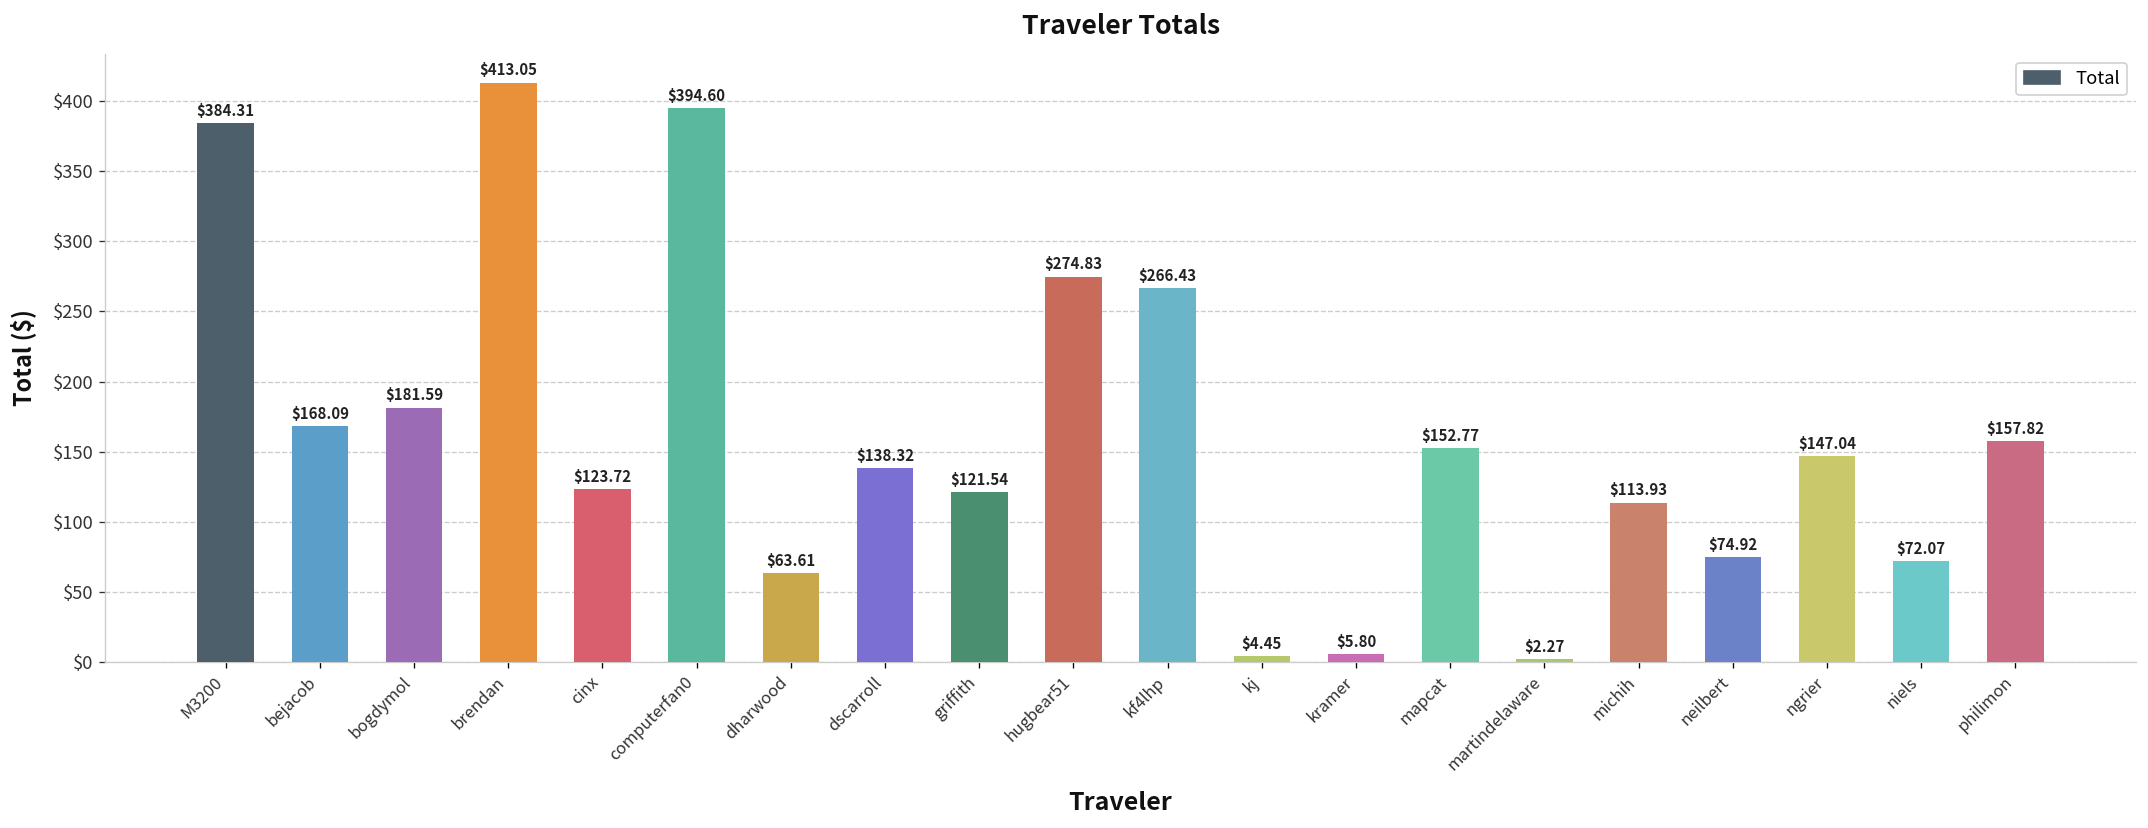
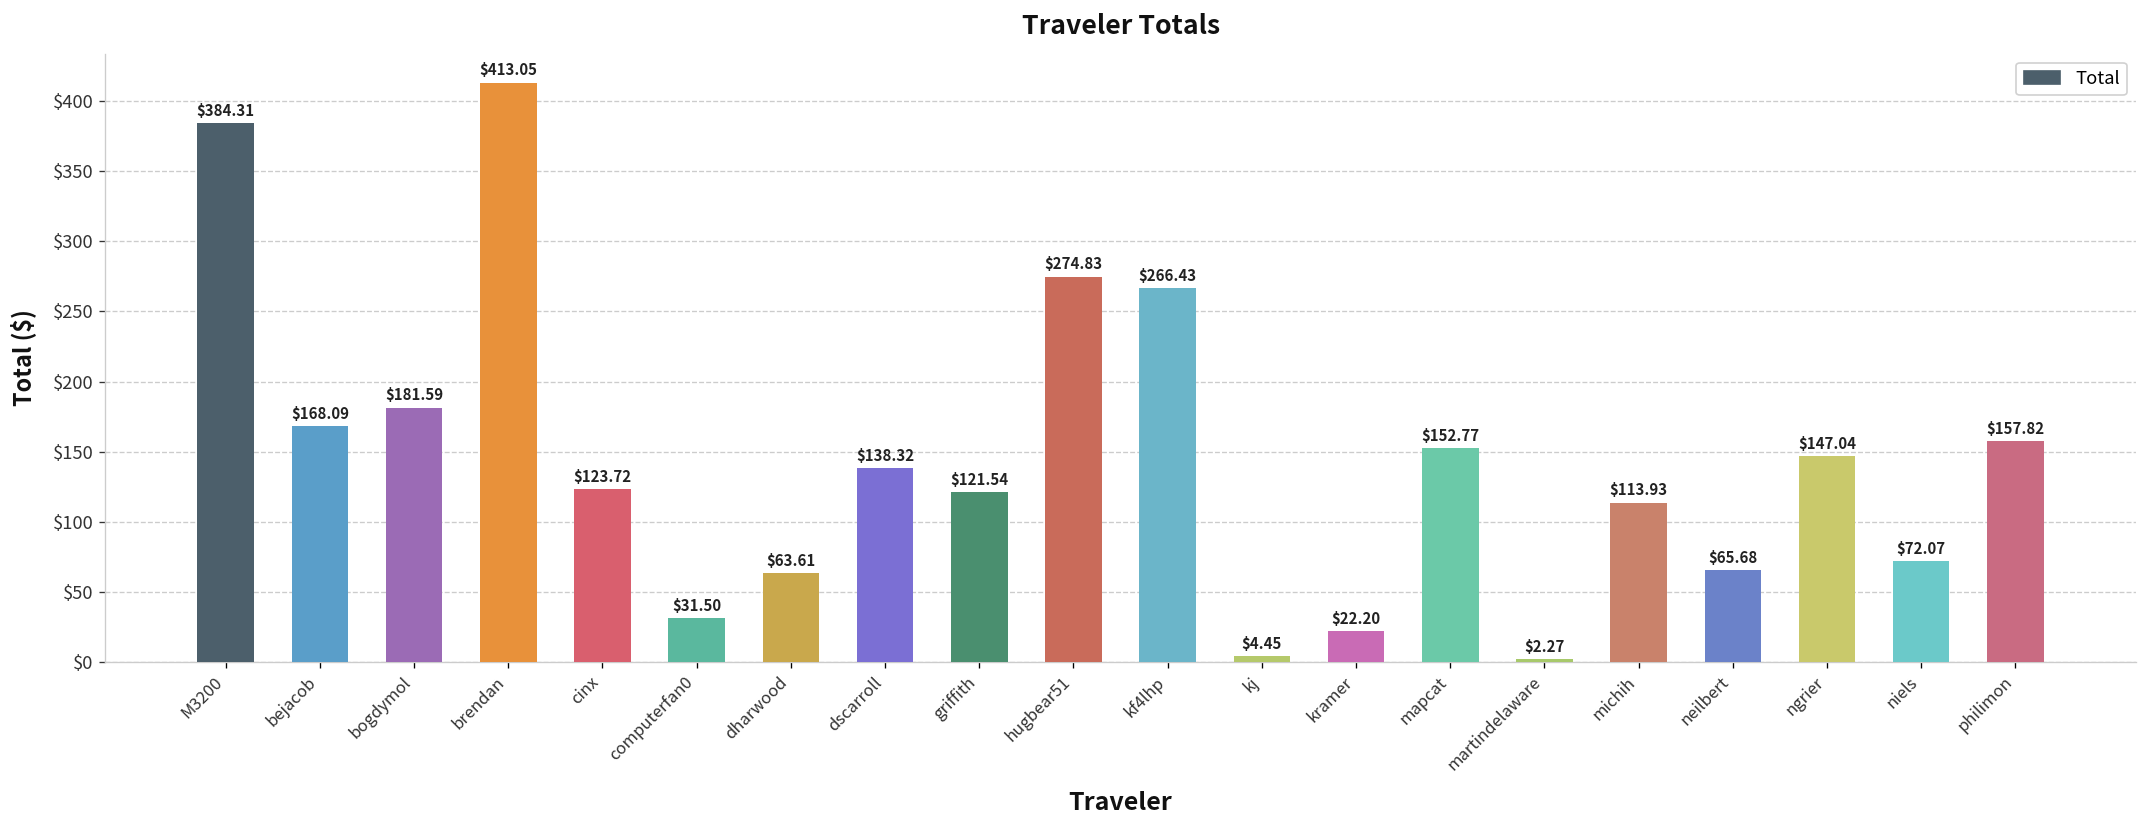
computerfan0: $394.60 -> $31.50
kramer: $5.80 -> $22.20
neilbert: $74.92 -> $65.68
